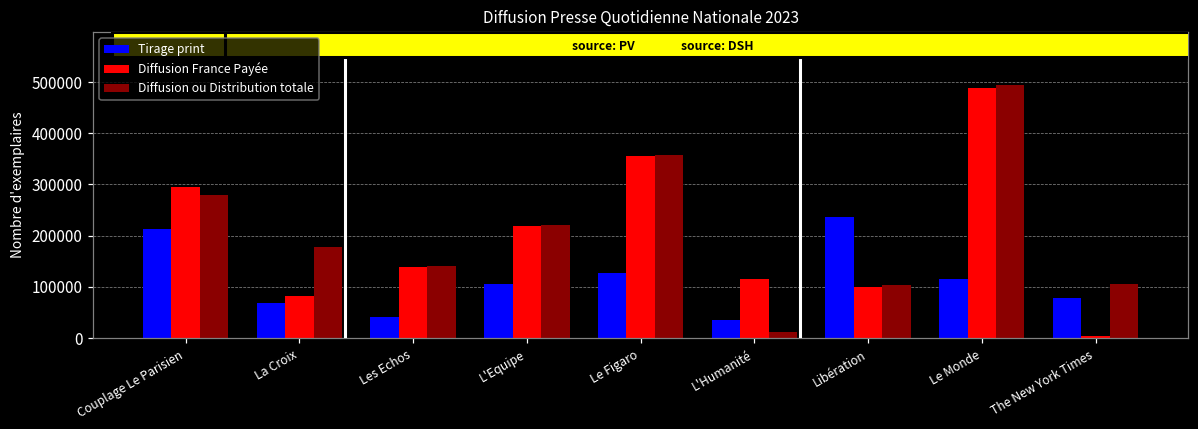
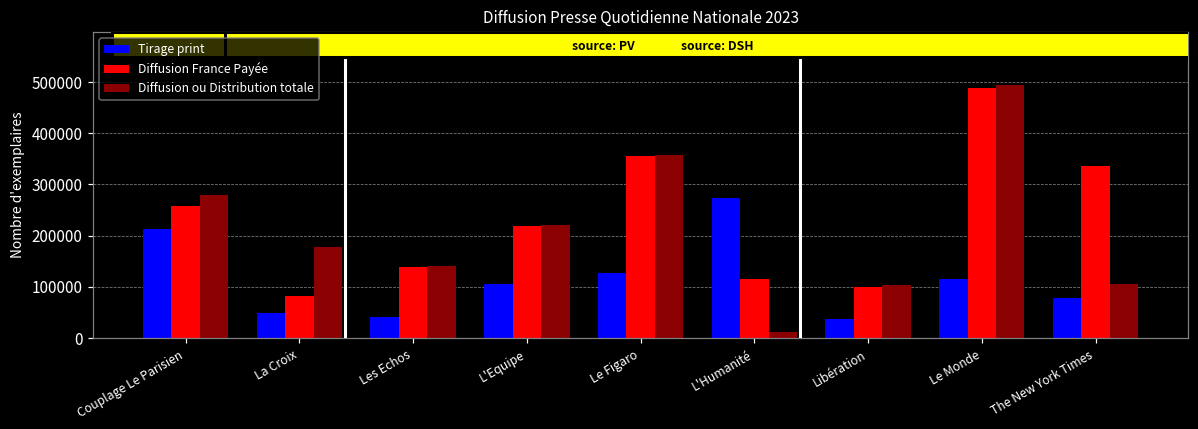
Diffusion France Payée, Couplage Le Parisien: 290000 -> 260000
Tirage print, La Croix: 70000 -> 50000
Tirage print, L'Humanité: 40000 -> 270000
Tirage print, Libération: 240000 -> 40000
Diffusion France Payée, The New York Times: 0 -> 340000
